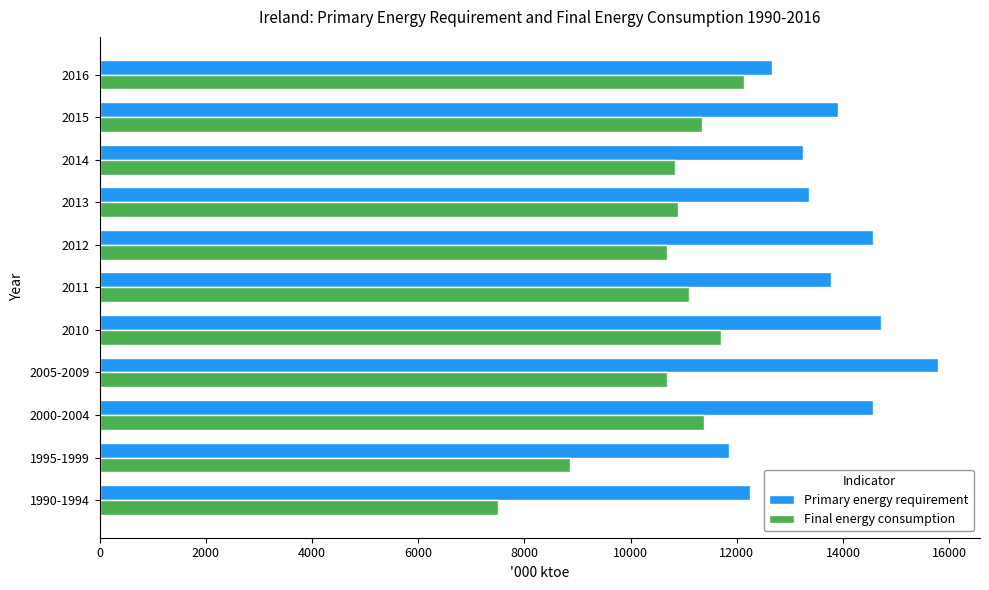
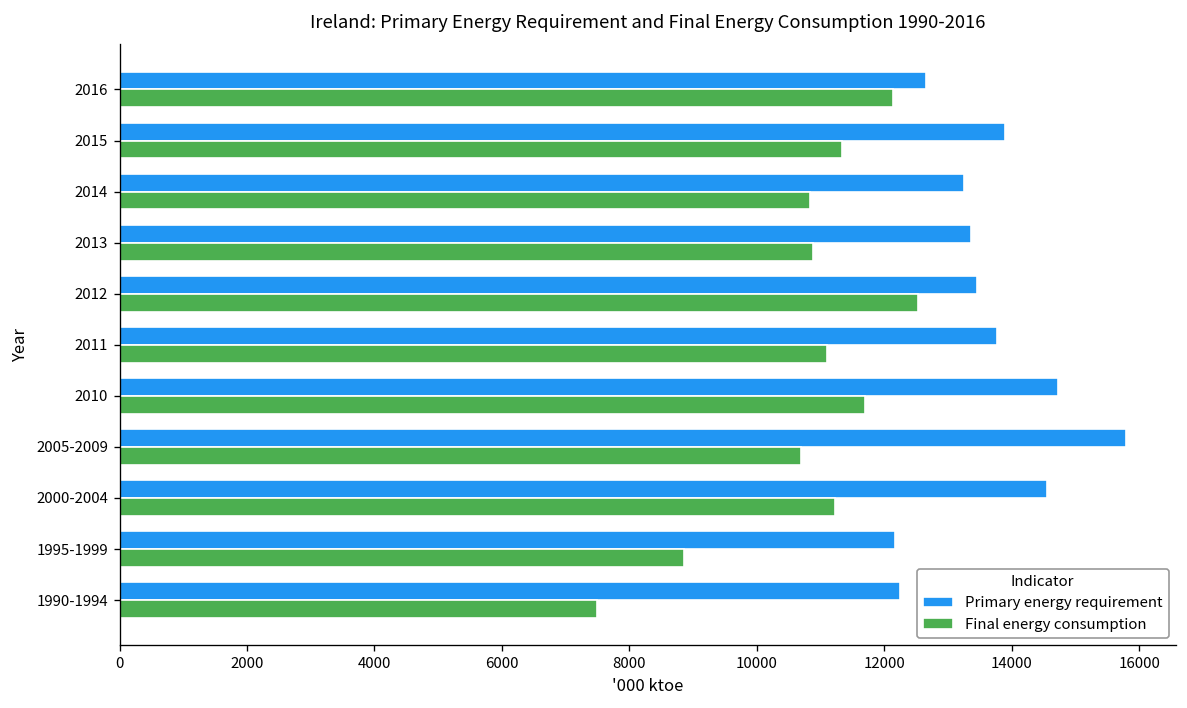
Primary energy requirement, 2012: 14600 -> 13500
Final energy consumption, 2012: 10700 -> 12500
Final energy consumption, 2000-2004: 11400 -> 11200
Primary energy requirement, 1995-1999: 11900 -> 12200
